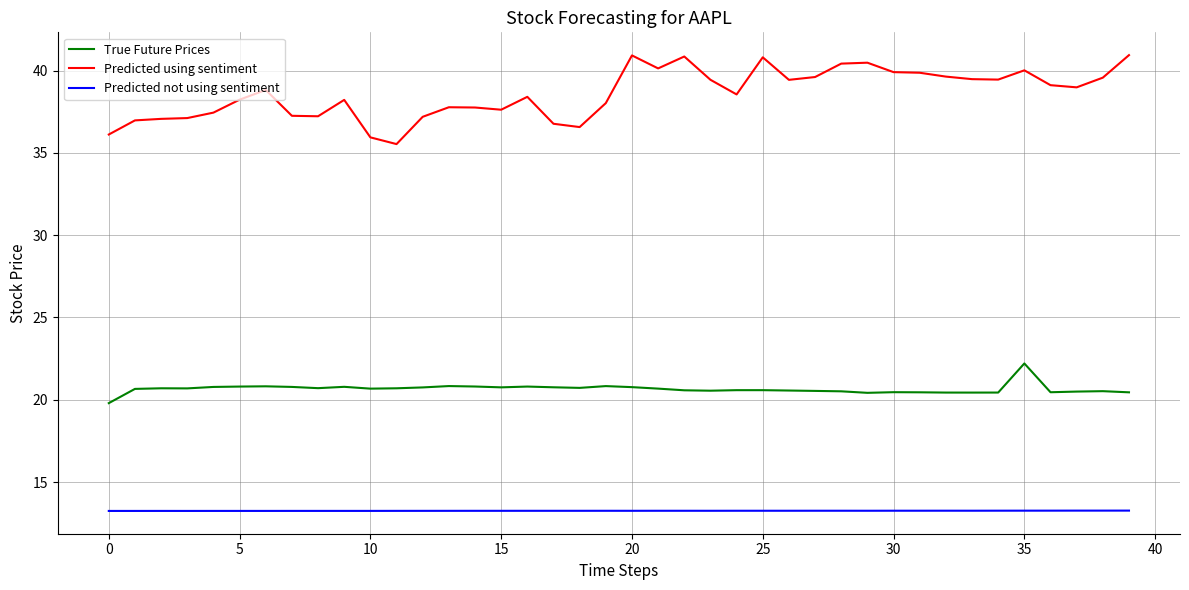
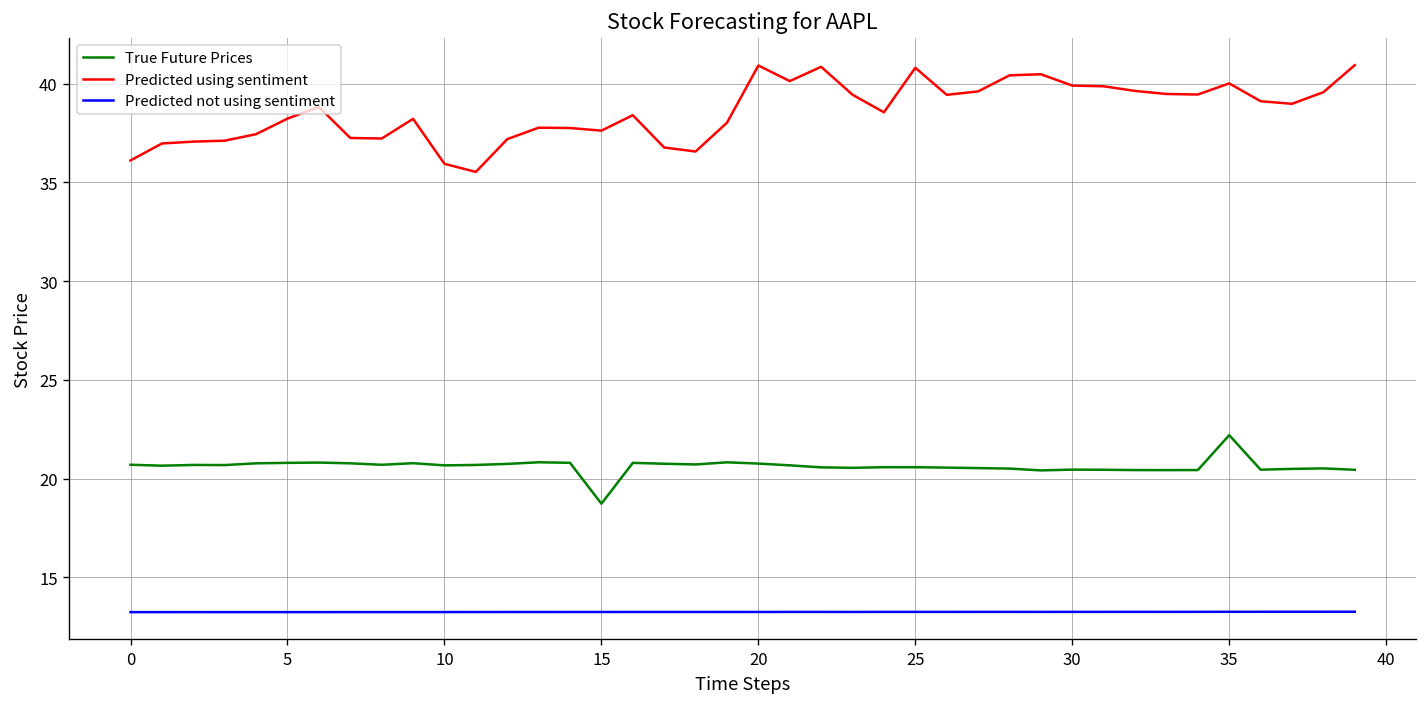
True Future Prices, 0: 19.8 -> 20.7
True Future Prices, 15: 20.8 -> 18.7
